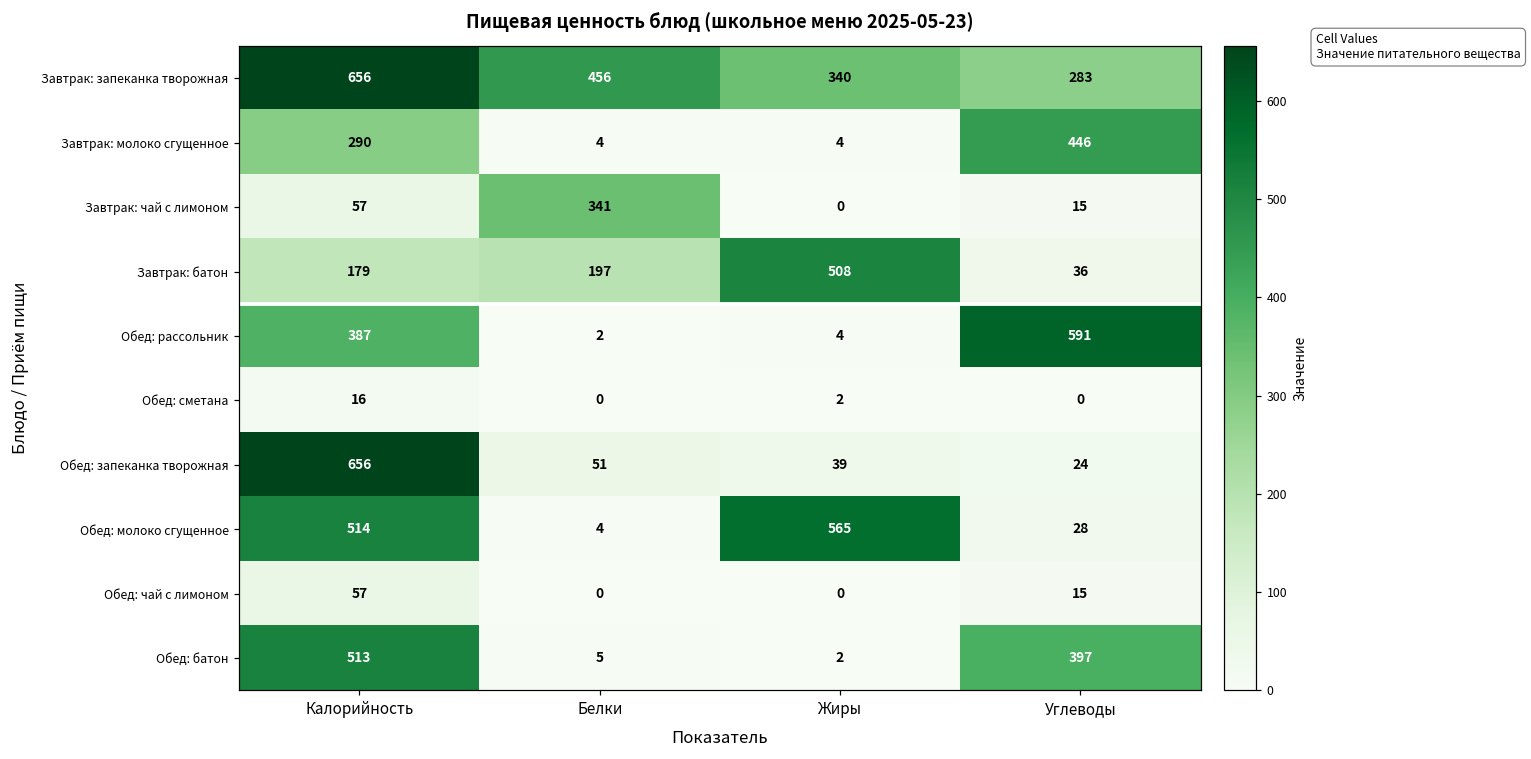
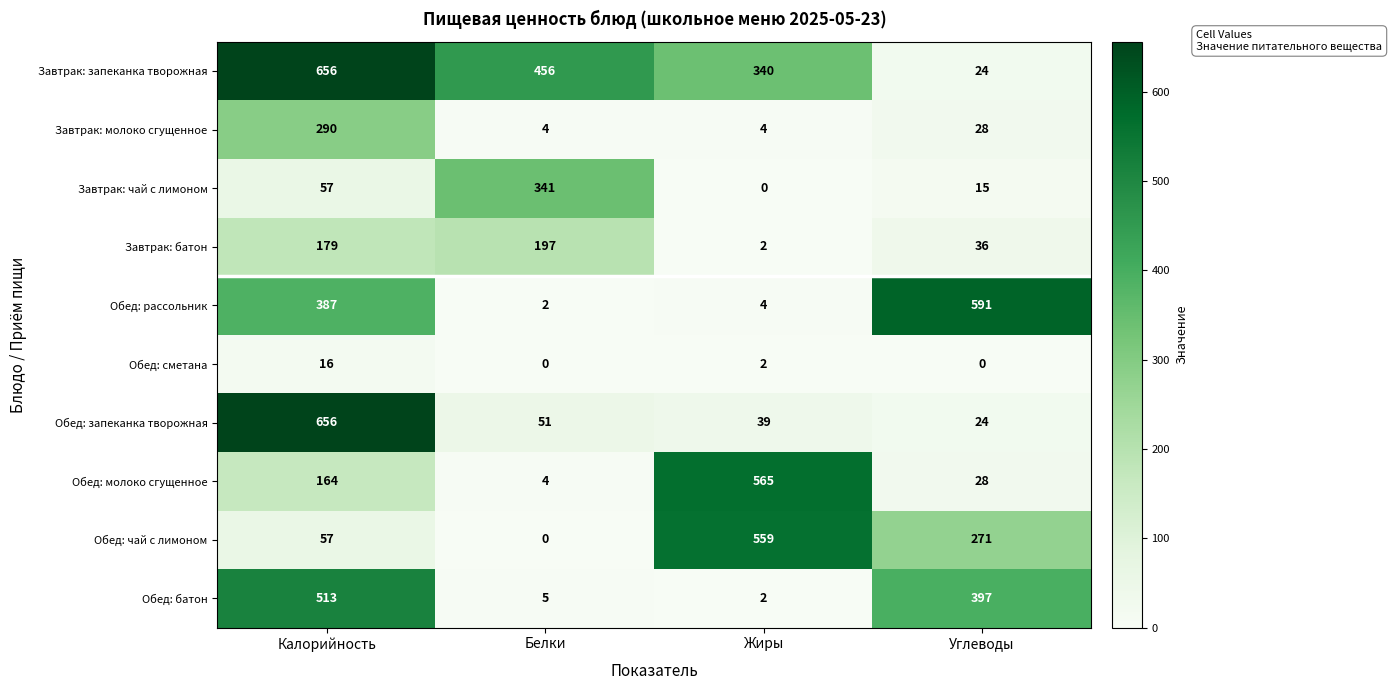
Завтрак: запеканка творожная, Углеводы: 283 -> 24
Завтрак: молоко сгущенное, Углеводы: 446 -> 28
Завтрак: батон, Жиры: 508 -> 2
Обед: молоко сгущенное, Калорийность: 514 -> 164
Обед: чай с лимоном, Жиры: 0 -> 559
Обед: чай с лимоном, Углеводы: 15 -> 271
